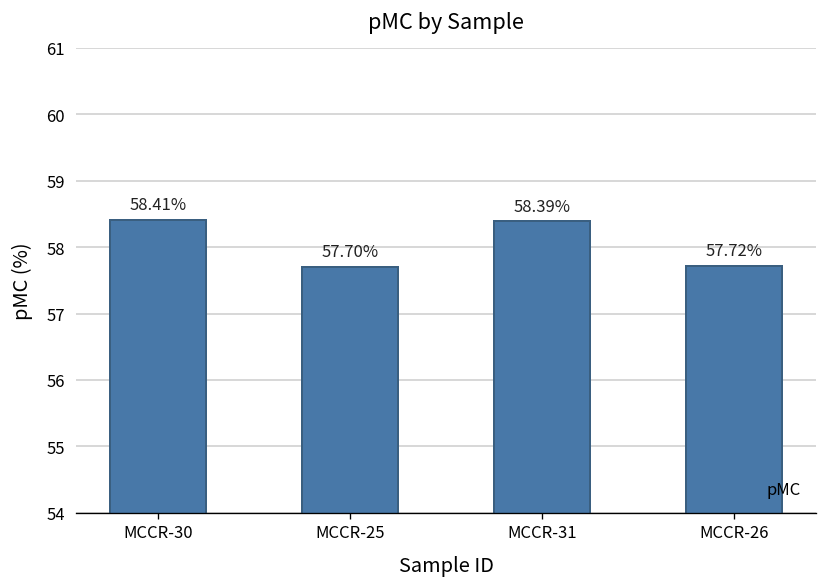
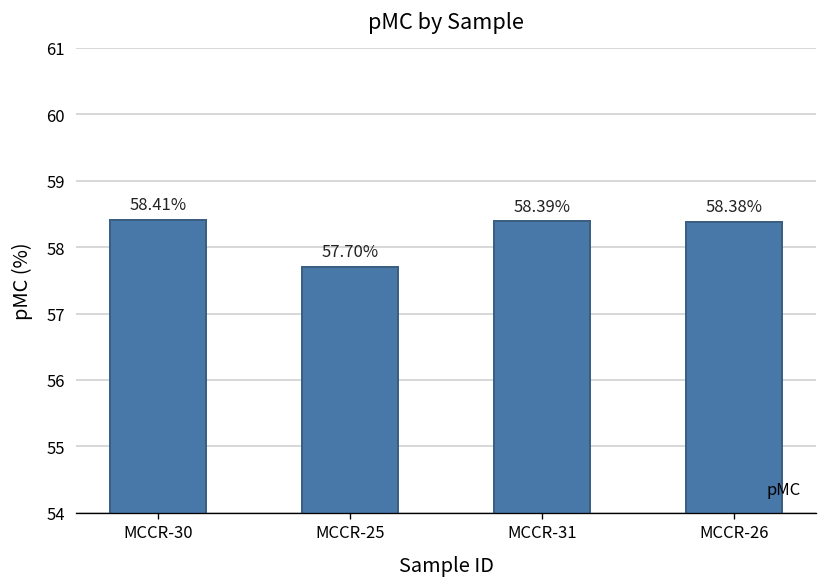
MCCR-26: 57.72% -> 58.38%
